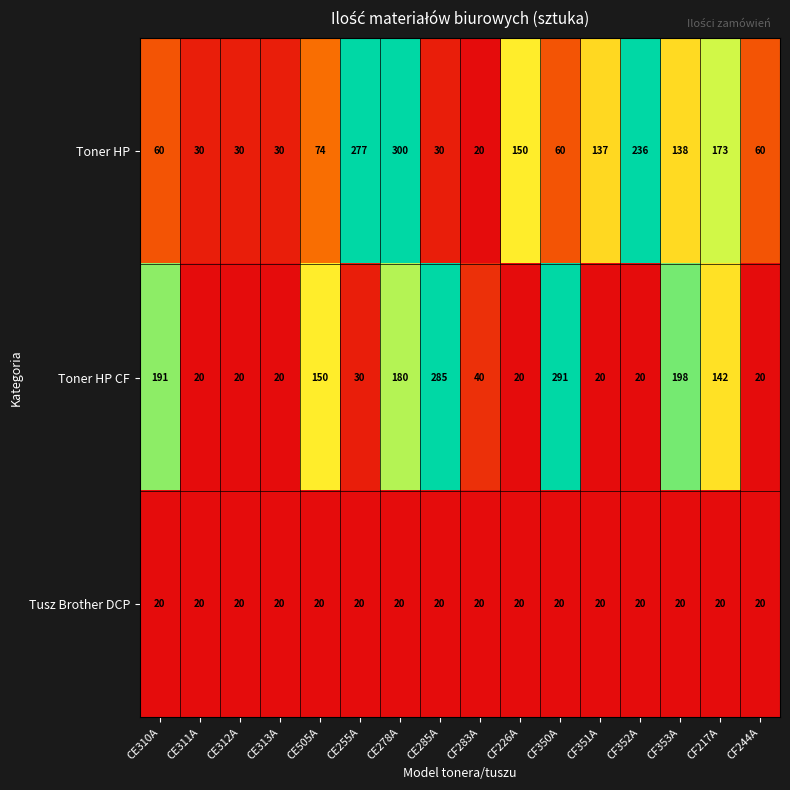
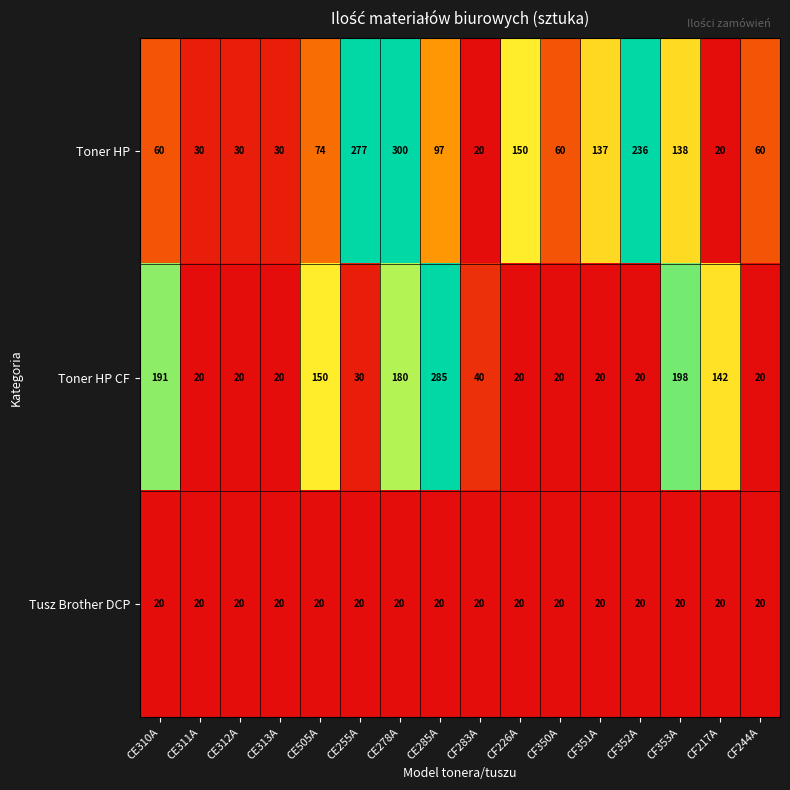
Toner HP, CE285A: 30 -> 97
Toner HP, CF217A: 173 -> 20
Toner HP CF, CF350A: 291 -> 20
